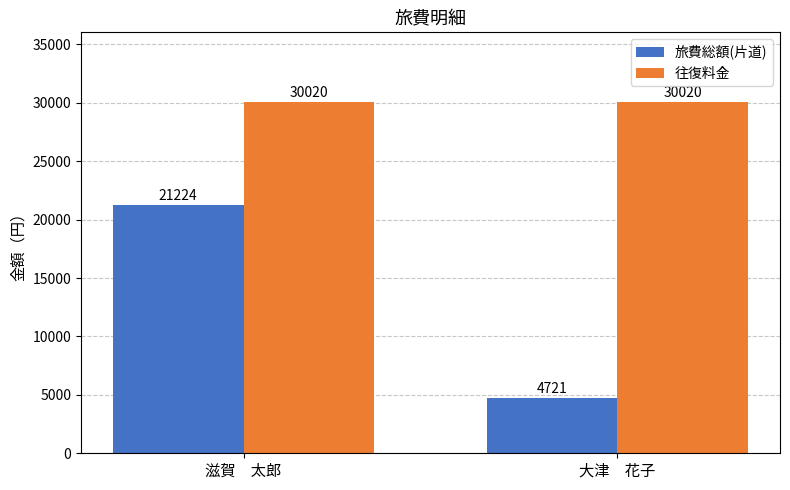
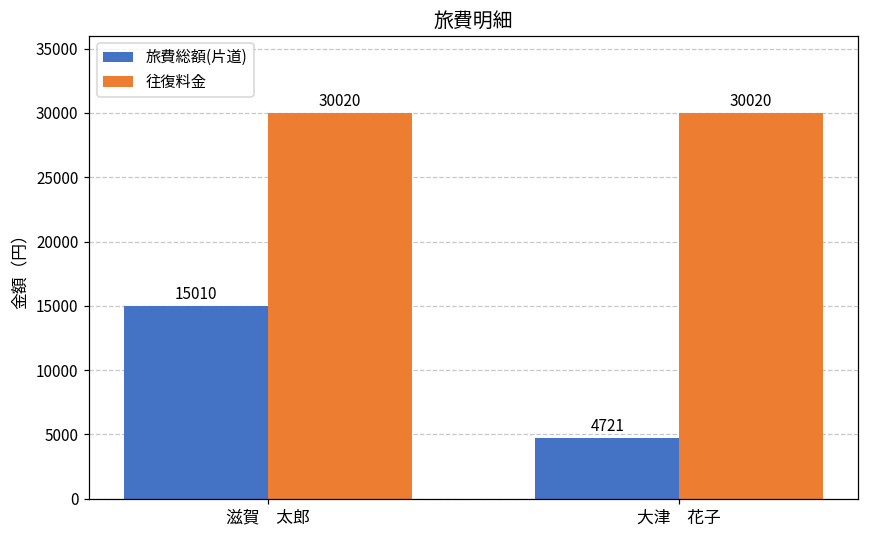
旅費総額(片道), 滋賀 太郎: 21224 -> 15010
